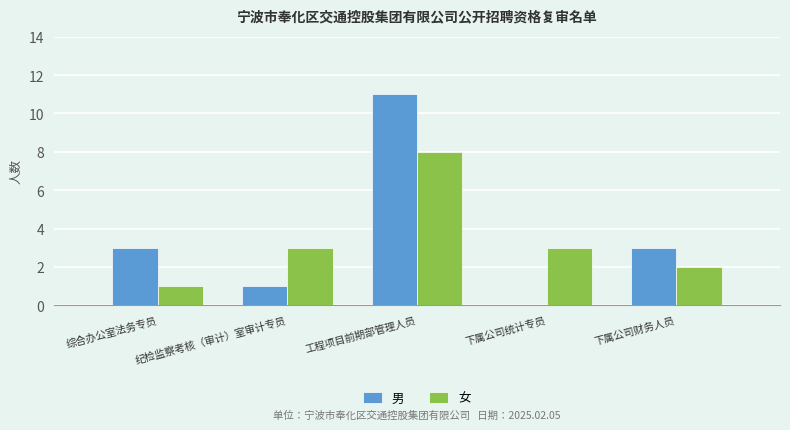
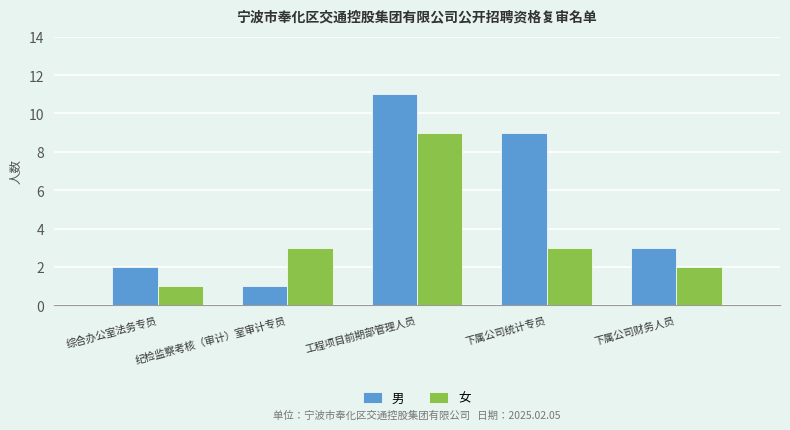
男, 综合办公室法务专员: 3 -> 2
女, 工程项目前期部管理人员: 8 -> 9
男, 下属公司统计专员: 0 -> 9
